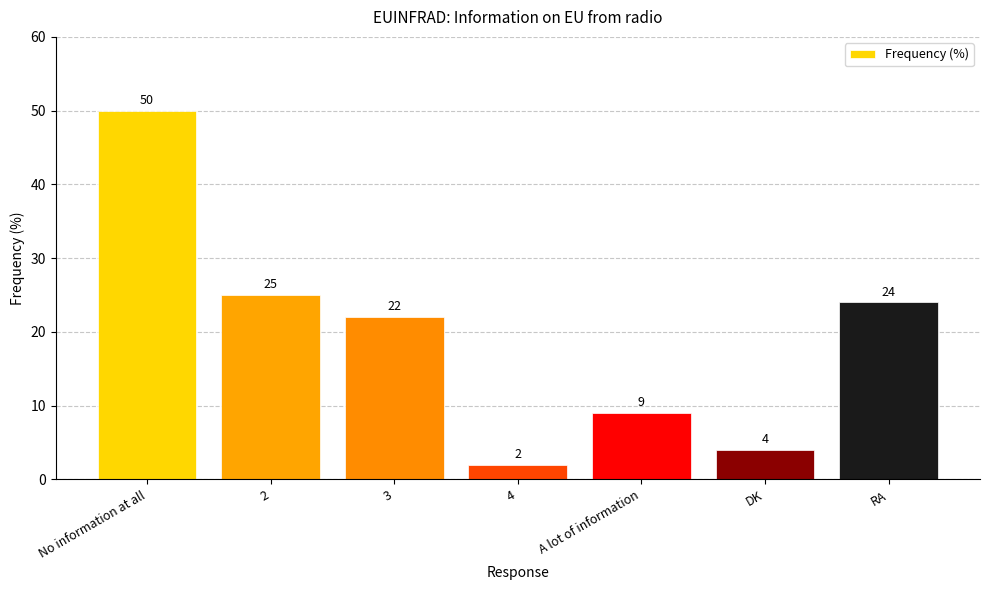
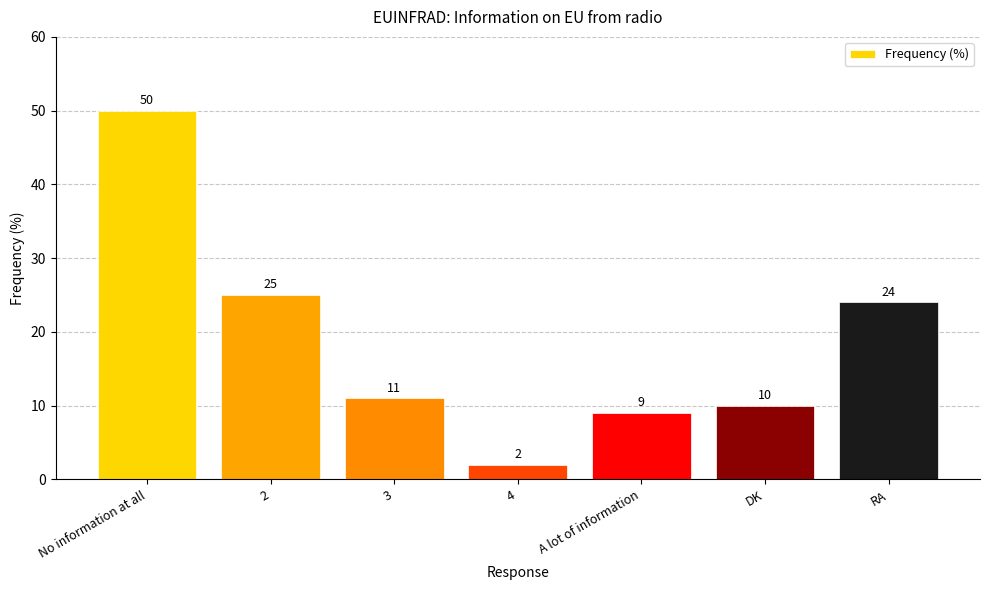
3: 22 -> 11
DK: 4 -> 10
